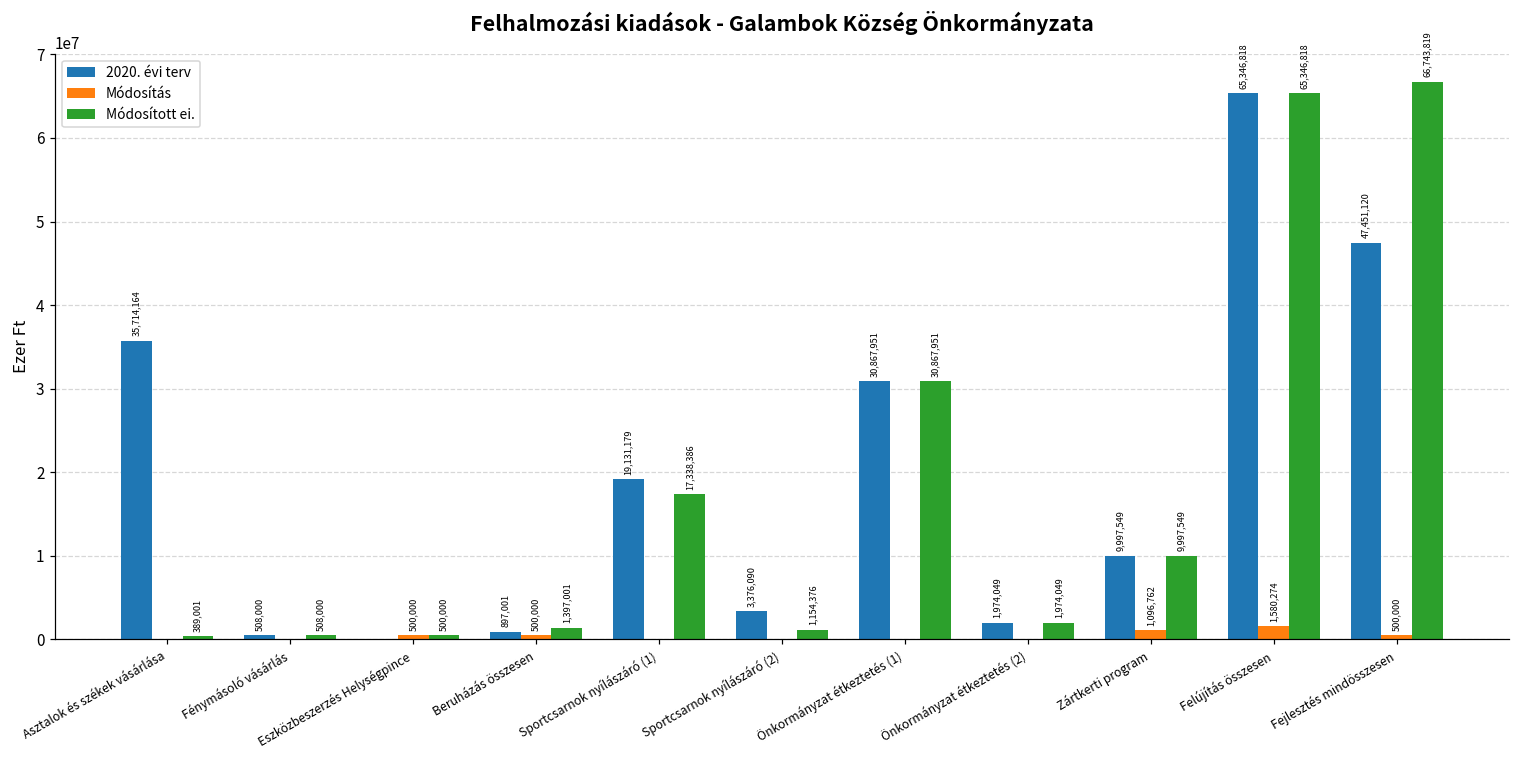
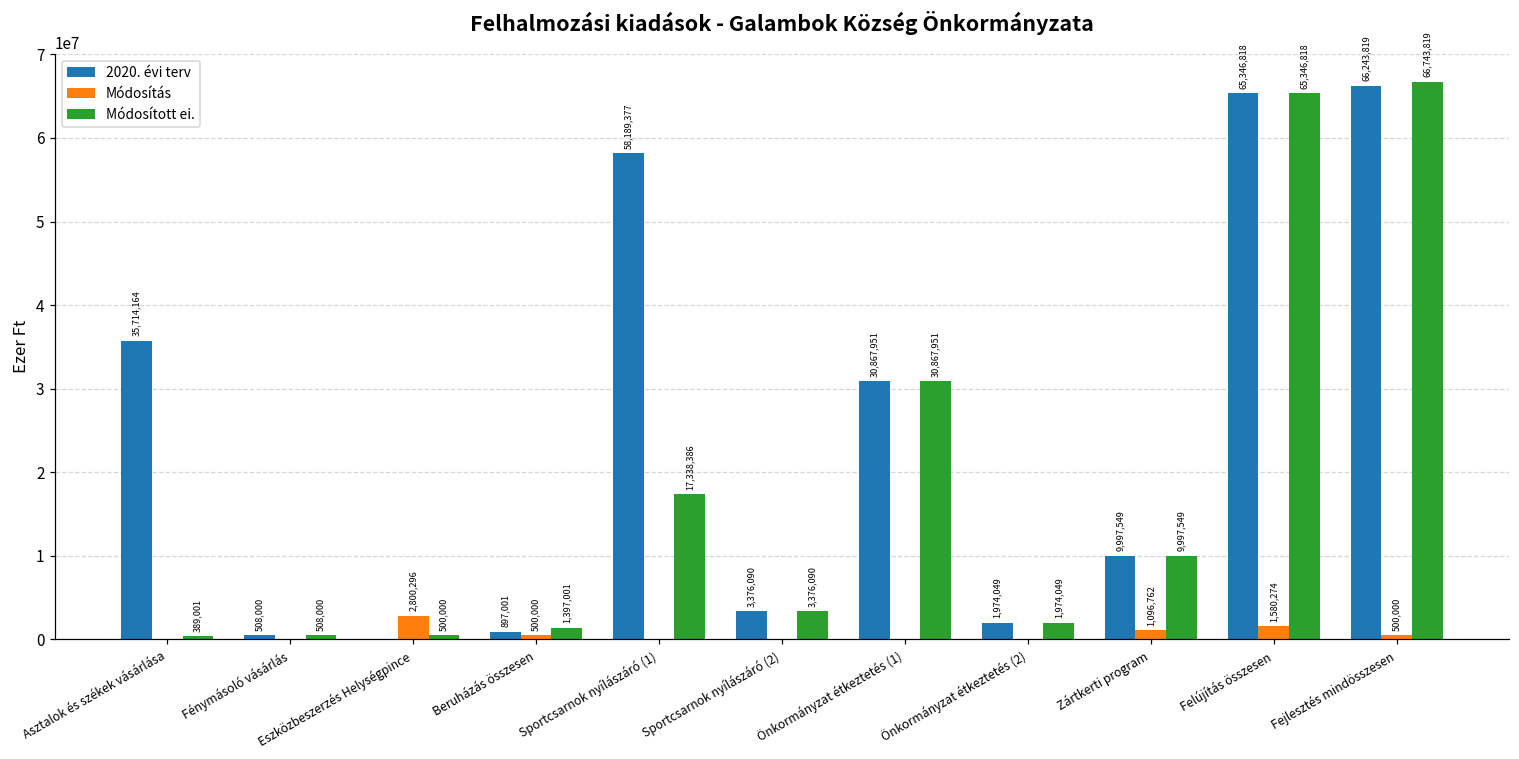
Módosítás, Eszközbeszerzés Helységpince: 500,000 -> 2,800,296
2020. évi terv, Sportcsarnok nyílászáró (1): 19,131,179 -> 58,189,377
Módosított ei., Sportcsarnok nyílászáró (2): 1,154,376 -> 3,376,090
2020. évi terv, Fejlesztés mindösszesen: 47,451,120 -> 66,243,819
